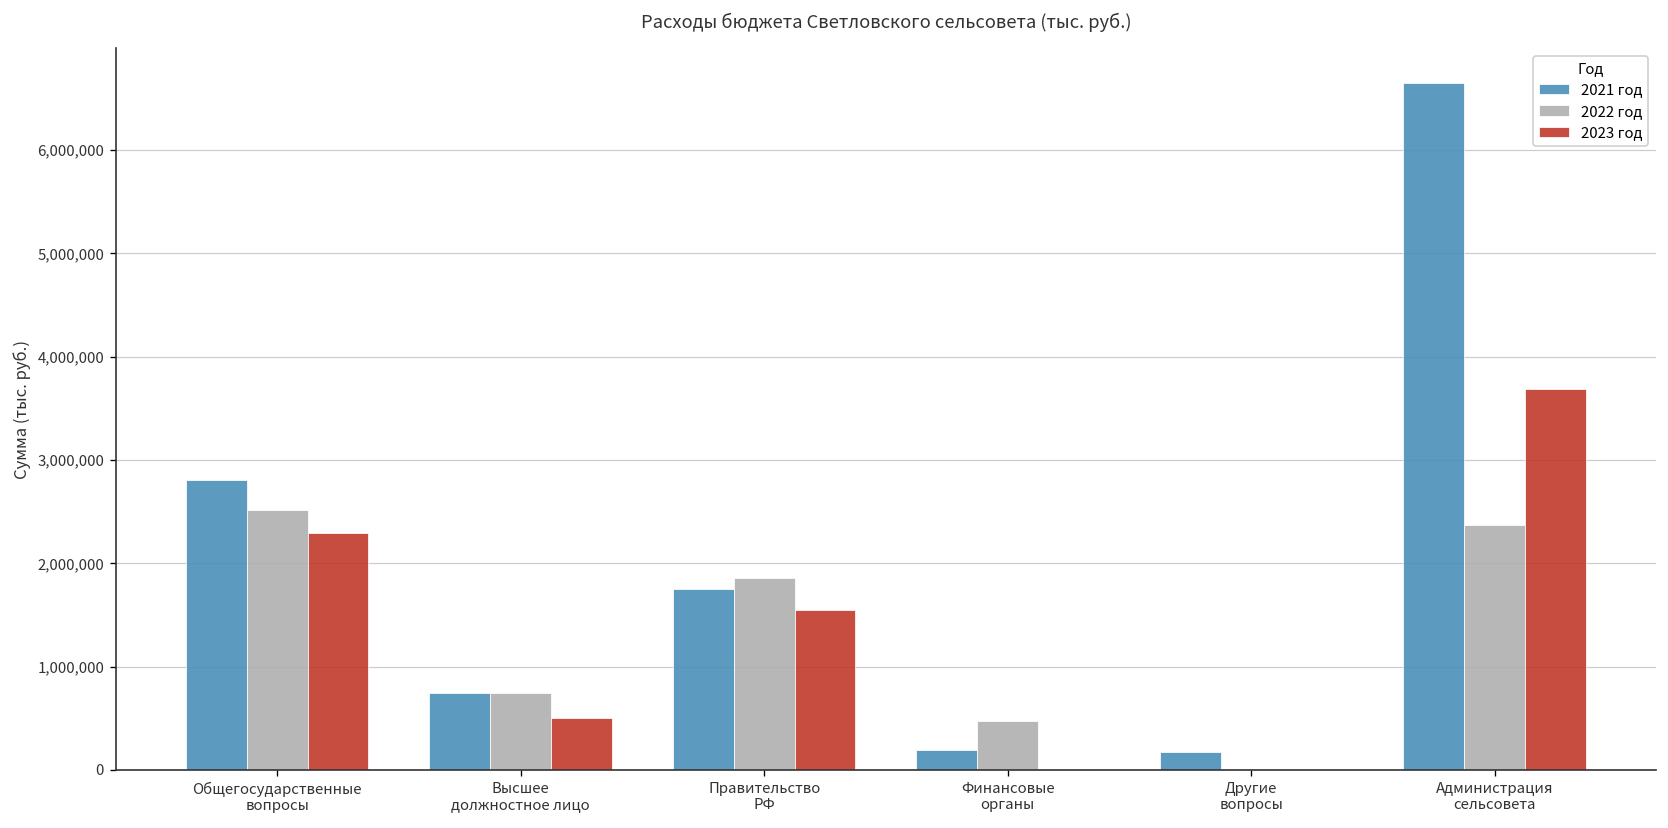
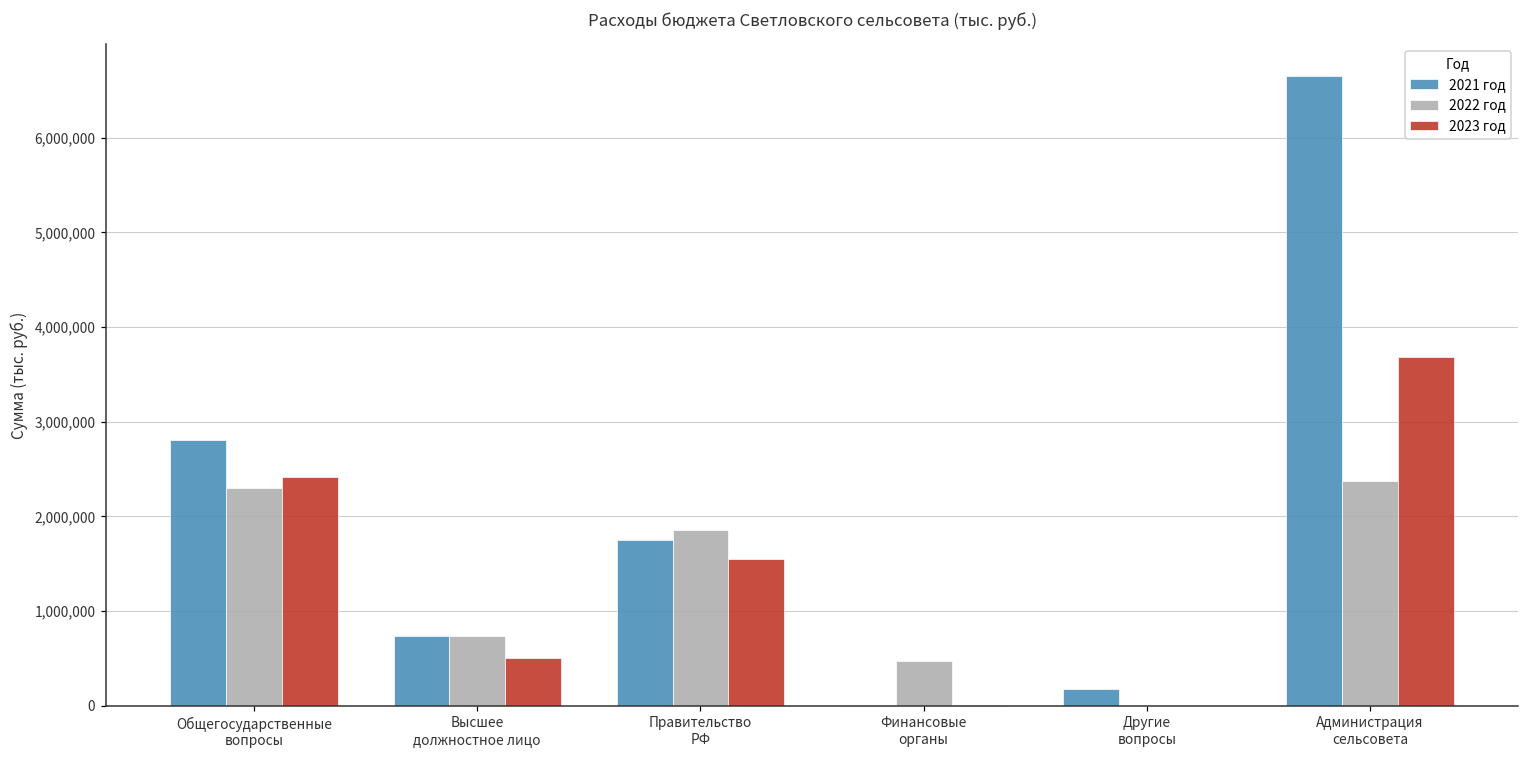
2022 год, Общегосударственные вопросы: 2,500,000 -> 2,300,000
2023 год, Общегосударственные вопросы: 2,300,000 -> 2,400,000
2021 год, Финансовые органы: 200,000 -> 0
